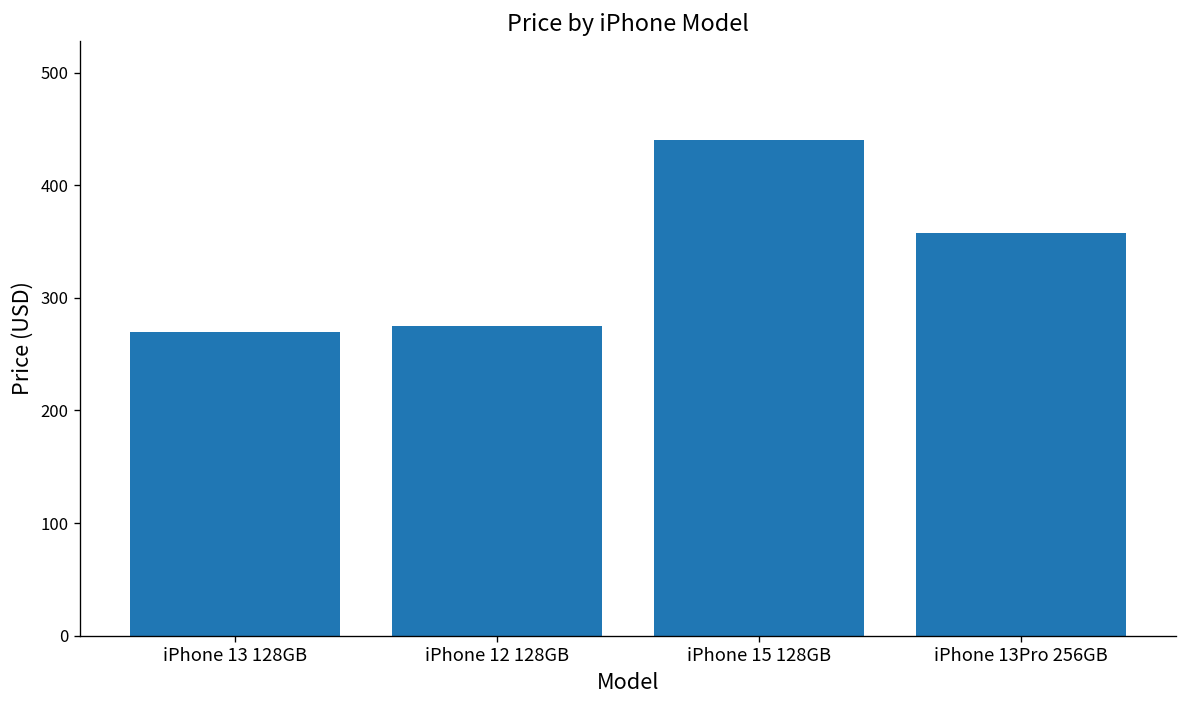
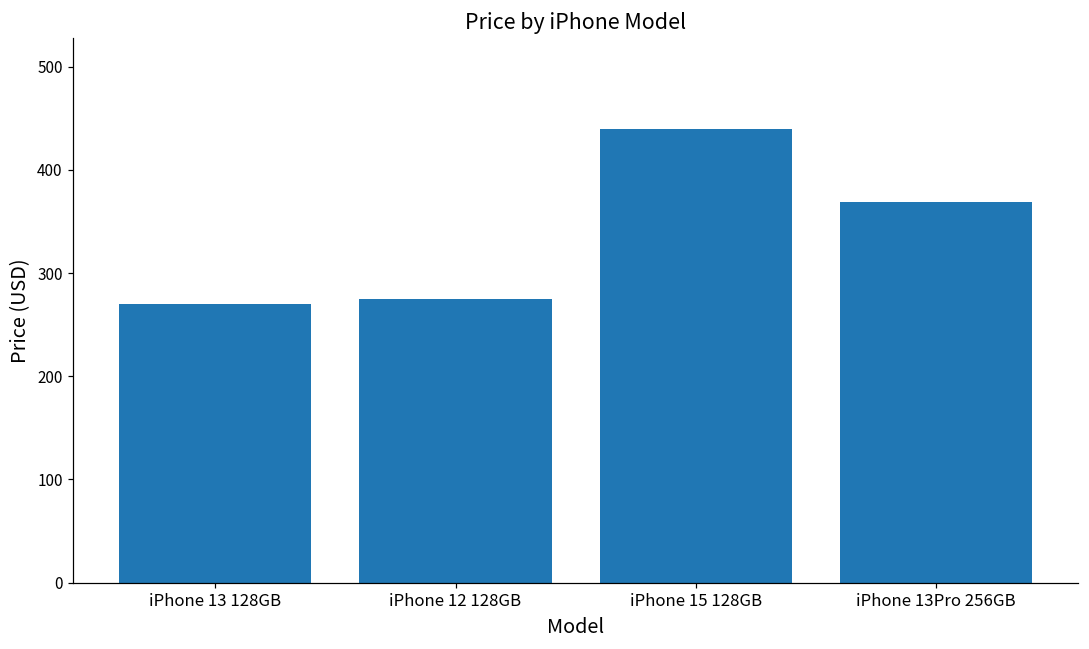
iPhone 13Pro 256GB: 360 -> 370
